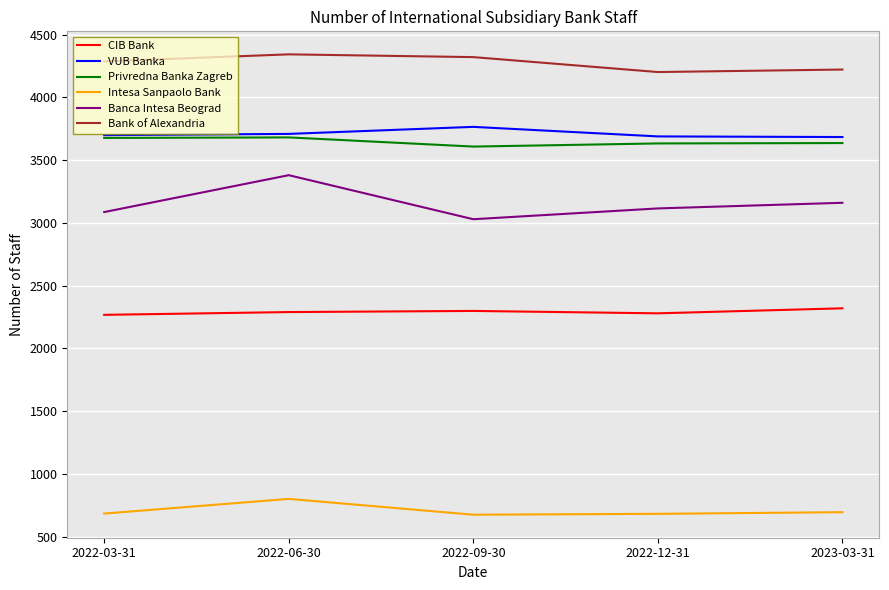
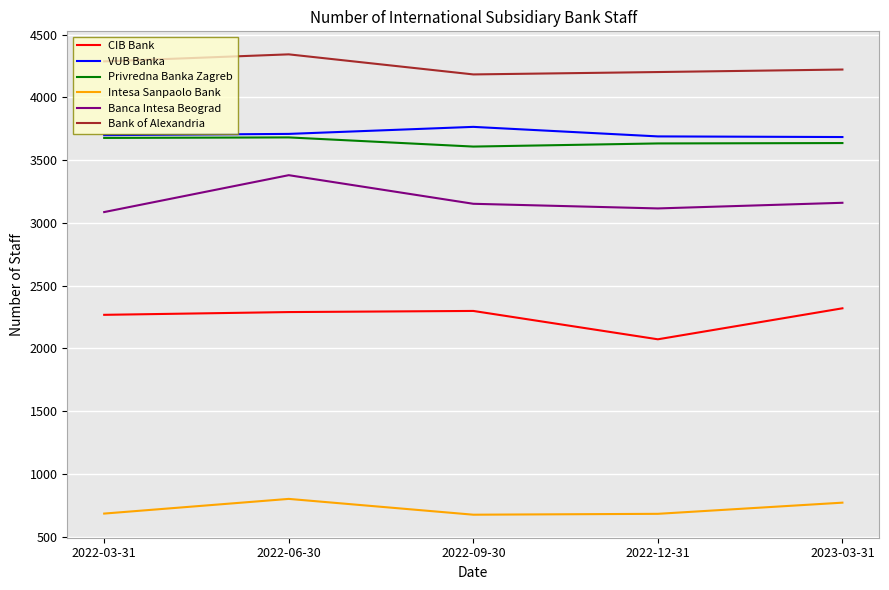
Banca Intesa Beograd, 2022-09-30: 3030 -> 3150
Bank of Alexandria, 2022-09-30: 4320 -> 4180
CIB Bank, 2022-12-31: 2280 -> 2070
Intesa Sanpaolo Bank, 2023-03-31: 690 -> 770
